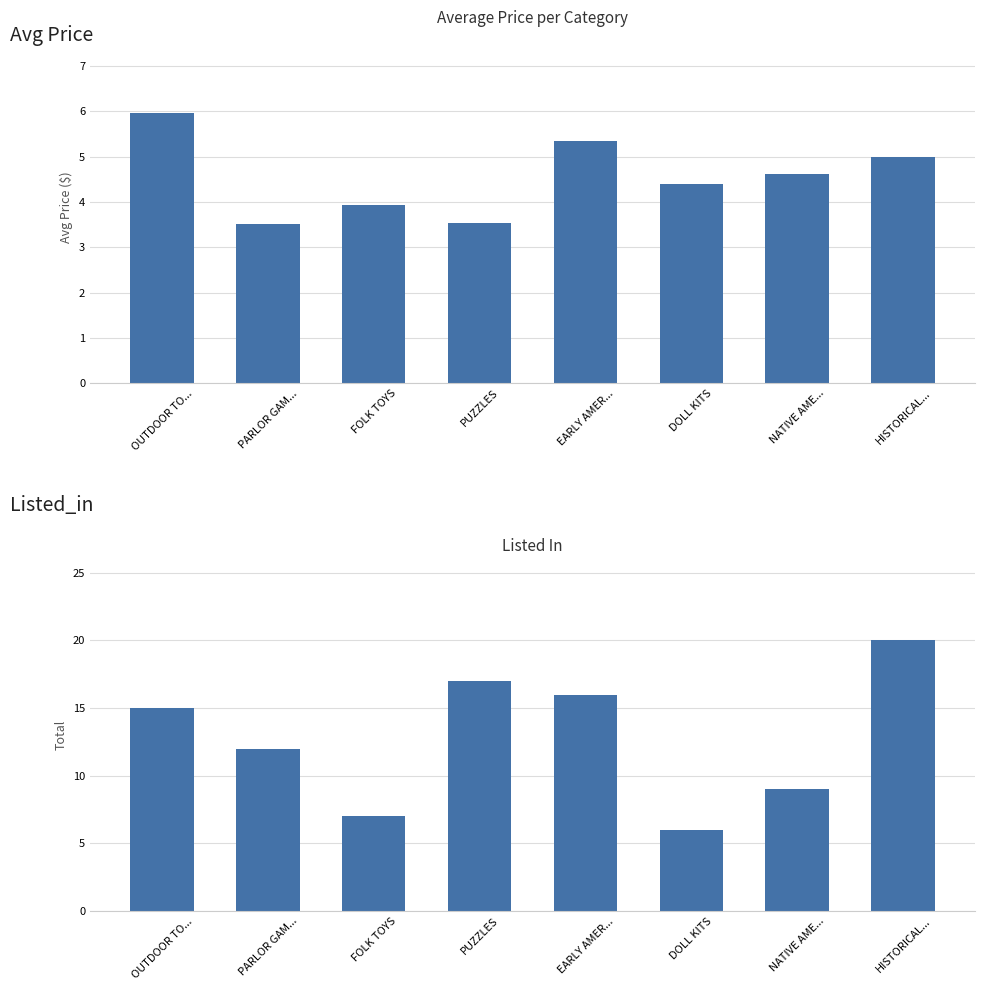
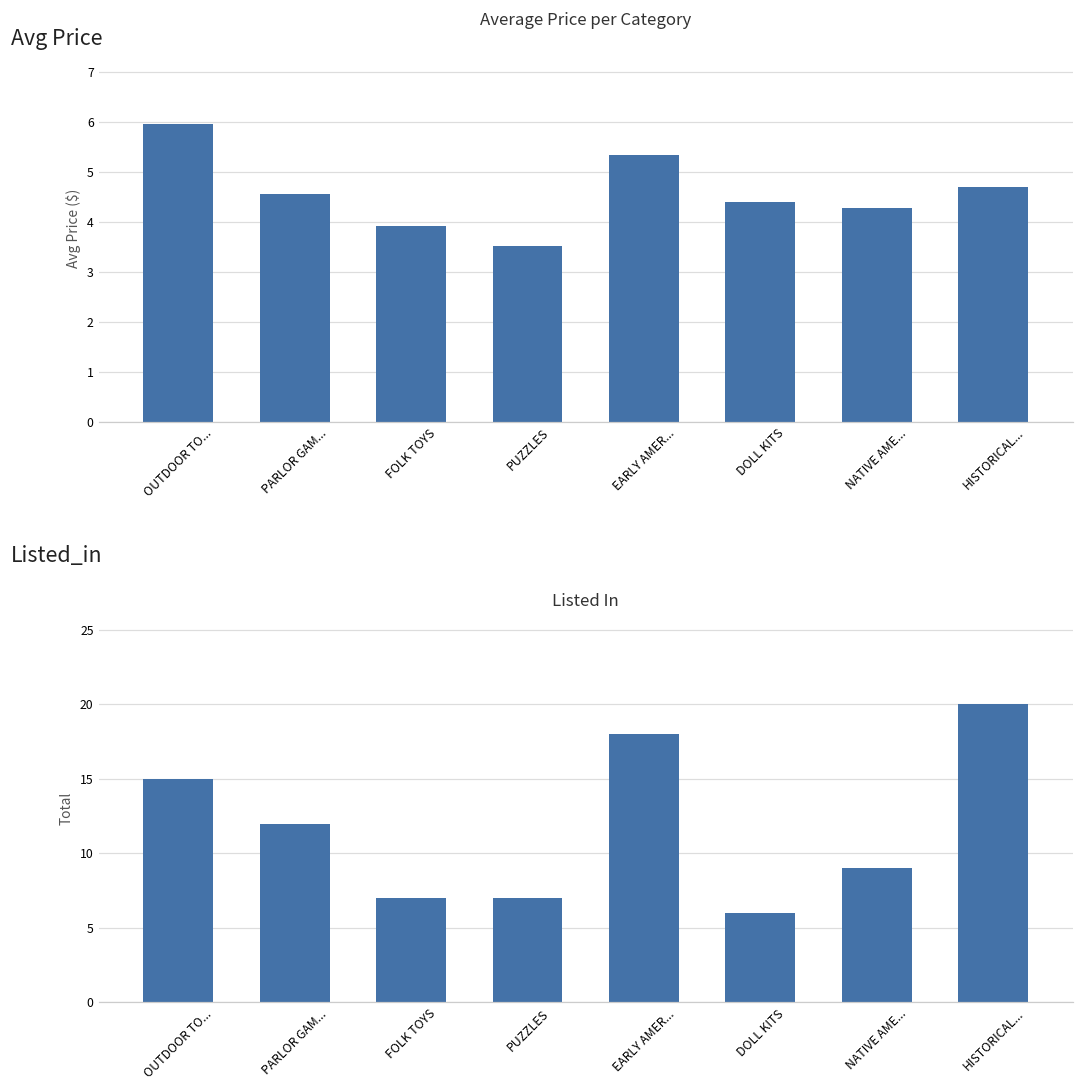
Average Price per Category, PARLOR GAM...: 3.5 -> 4.6
Average Price per Category, NATIVE AME...: 4.6 -> 4.3
Average Price per Category, HISTORICAL...: 5.0 -> 4.7
Listed In, PUZZLES: 17 -> 7
Listed In, EARLY AMER...: 16 -> 18
